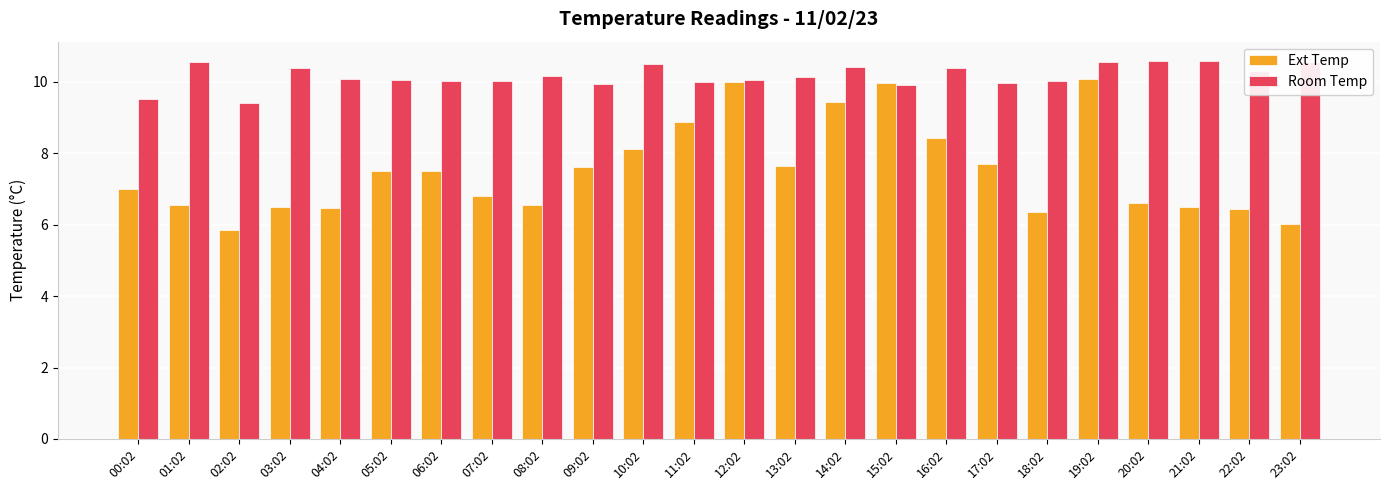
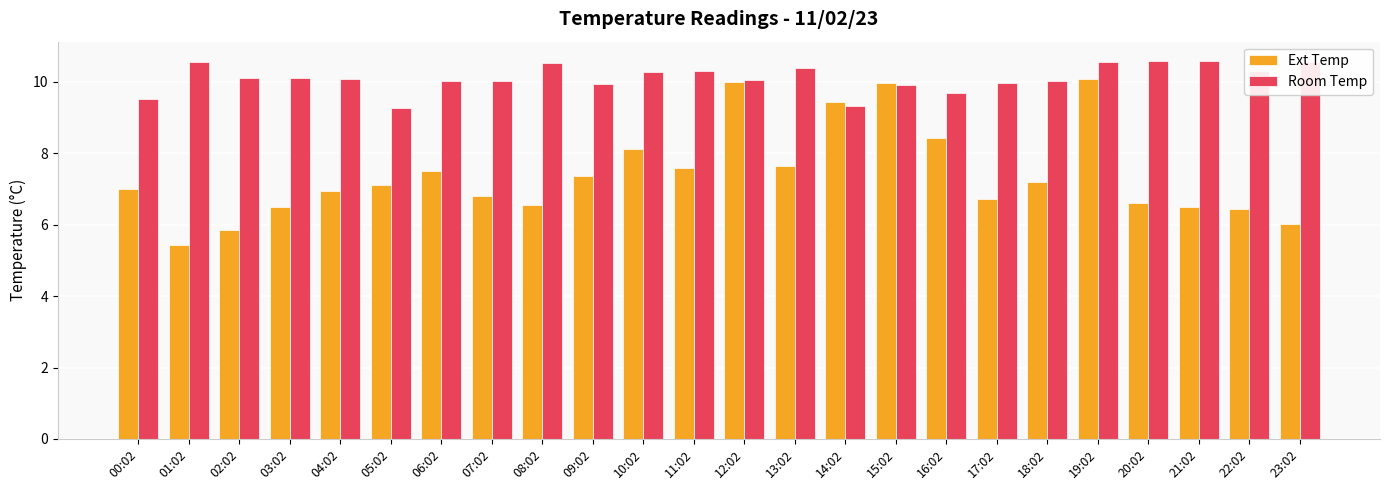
Ext Temp, 01:02: 6.6 -> 5.4
Room Temp, 02:02: 9.4 -> 10.1
Room Temp, 03:02: 10.4 -> 10.1
Ext Temp, 04:02: 6.5 -> 6.9
Ext Temp, 05:02: 7.5 -> 7.1
Room Temp, 05:02: 10.1 -> 9.3
Room Temp, 08:02: 10.2 -> 10.5
Ext Temp, 09:02: 7.6 -> 7.4
Room Temp, 10:02: 10.5 -> 10.3
Ext Temp, 11:02: 8.9 -> 7.6
Room Temp, 11:02: 10.0 -> 10.3
Room Temp, 13:02: 10.2 -> 10.4
Room Temp, 14:02: 10.4 -> 9.3
Room Temp, 16:02: 10.4 -> 9.7
Ext Temp, 17:02: 7.7 -> 6.7
Ext Temp, 18:02: 6.4 -> 7.2
